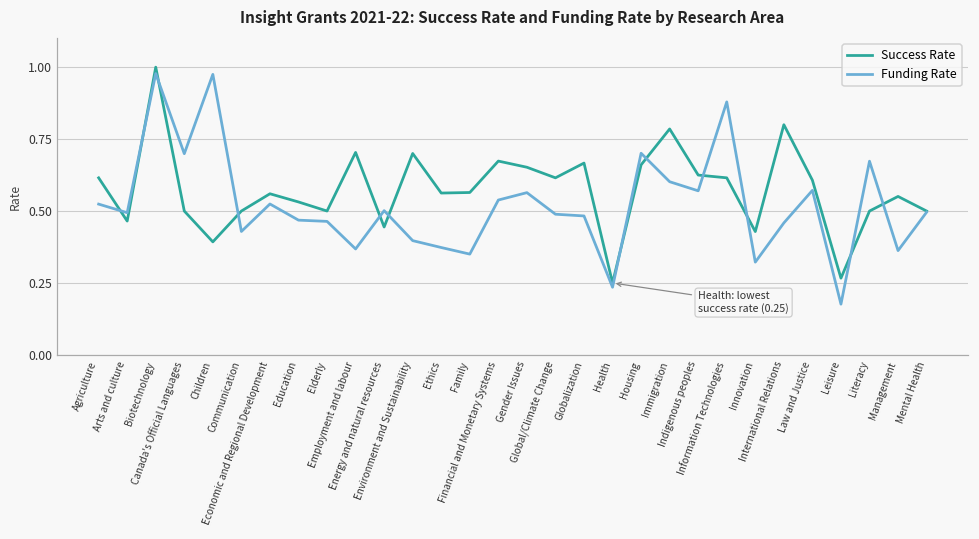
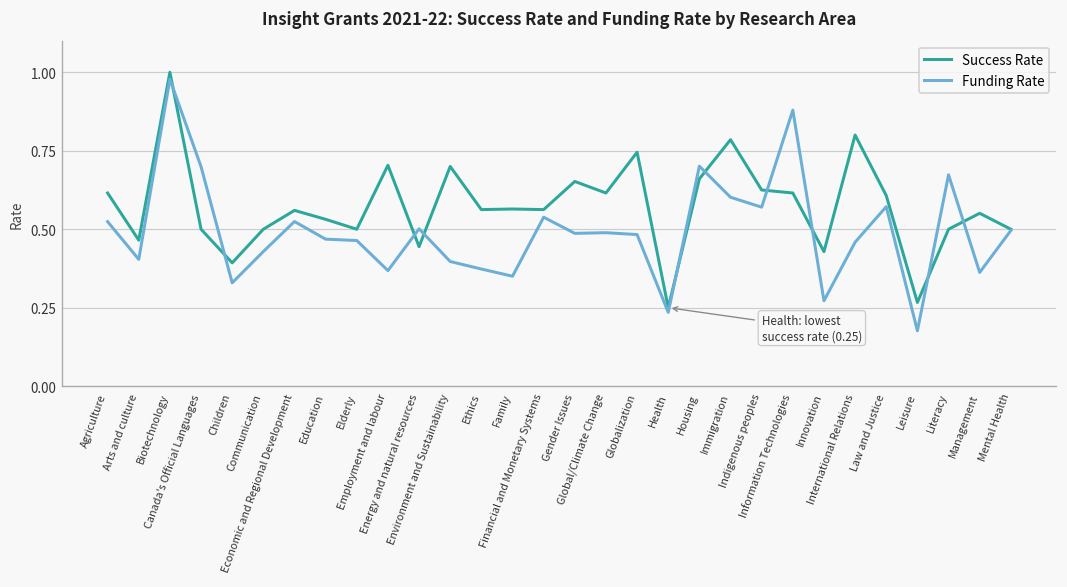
Funding Rate, Arts and culture: 0.49 -> 0.40
Funding Rate, Children: 0.97 -> 0.33
Success Rate, Financial and Monetary Systems: 0.67 -> 0.56
Funding Rate, Gender Issues: 0.56 -> 0.49
Success Rate, Globalization: 0.67 -> 0.75
Funding Rate, Innovation: 0.32 -> 0.27
